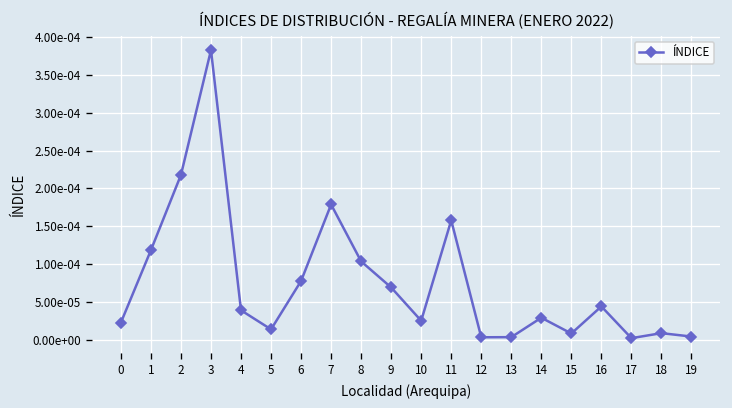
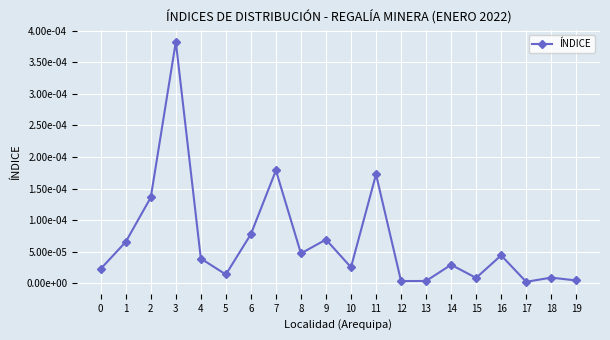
1: 0.00012 -> 0.00007
2: 0.00022 -> 0.00014
8: 0.00010 -> 0.00005
11: 0.00016 -> 0.00017
